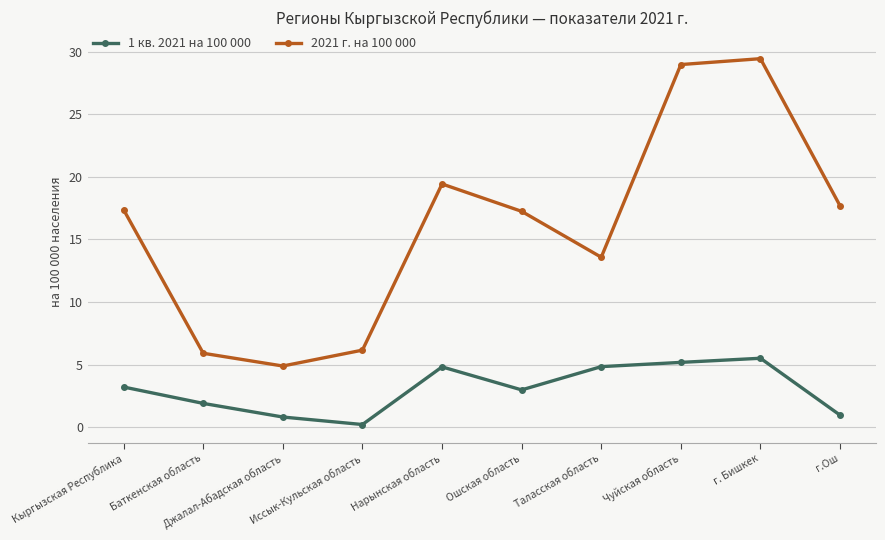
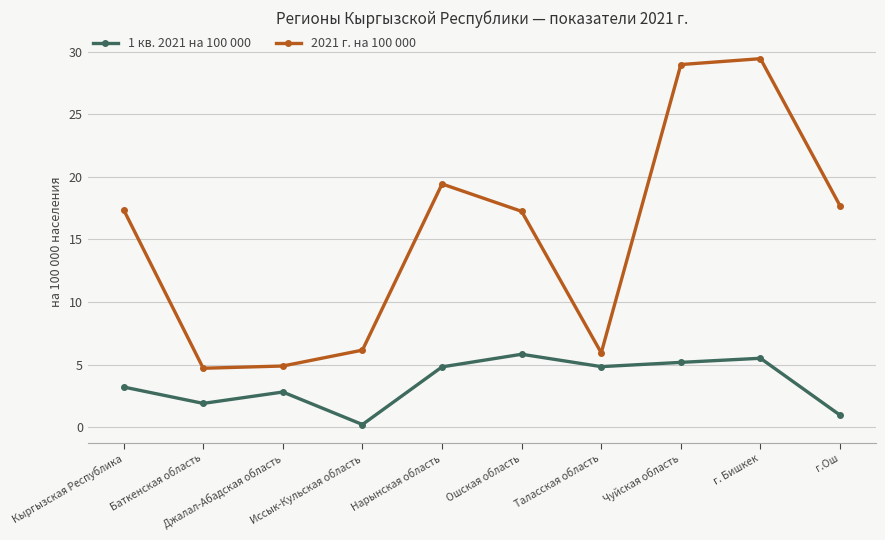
2021 г. на 100 000, Баткенская область: 5.9 -> 4.7
1 кв. 2021 на 100 000, Джалал-Абадская область: 0.8 -> 2.8
1 кв. 2021 на 100 000, Ошская область: 3.0 -> 5.8
2021 г. на 100 000, Таласская область: 13.6 -> 5.9
